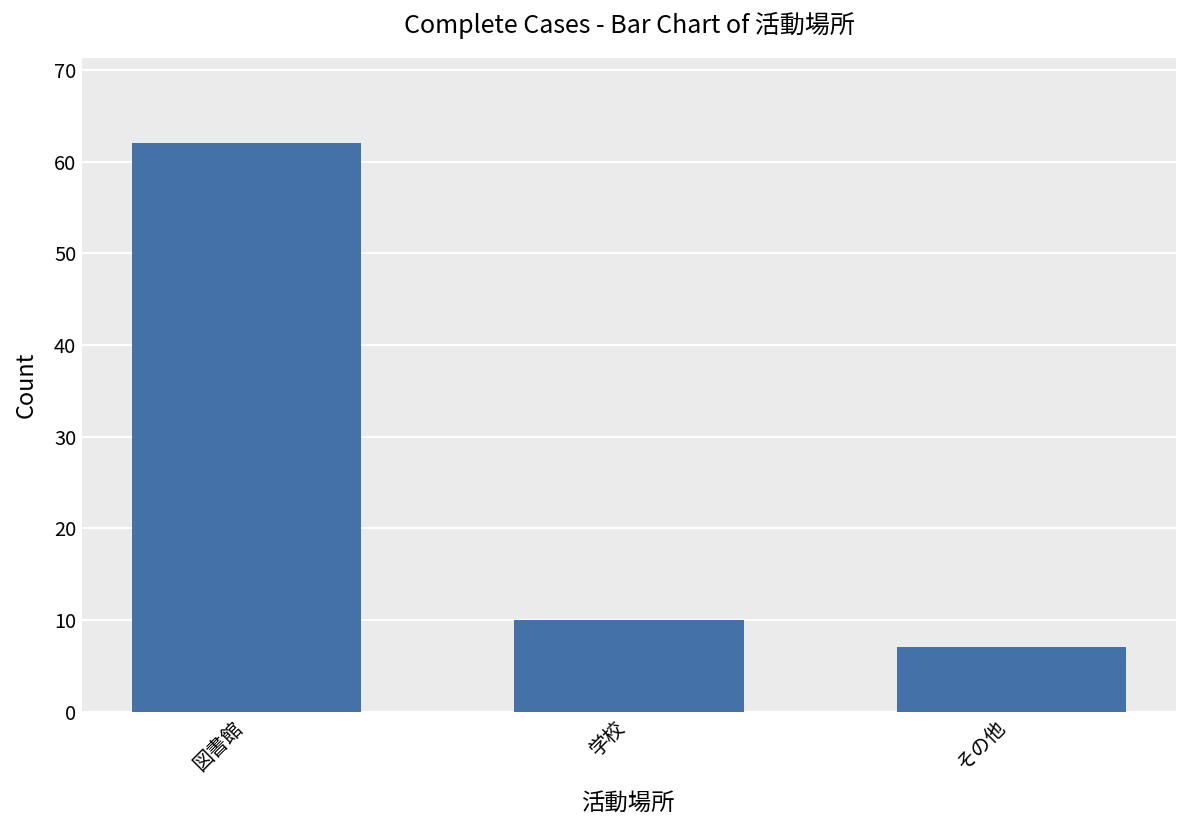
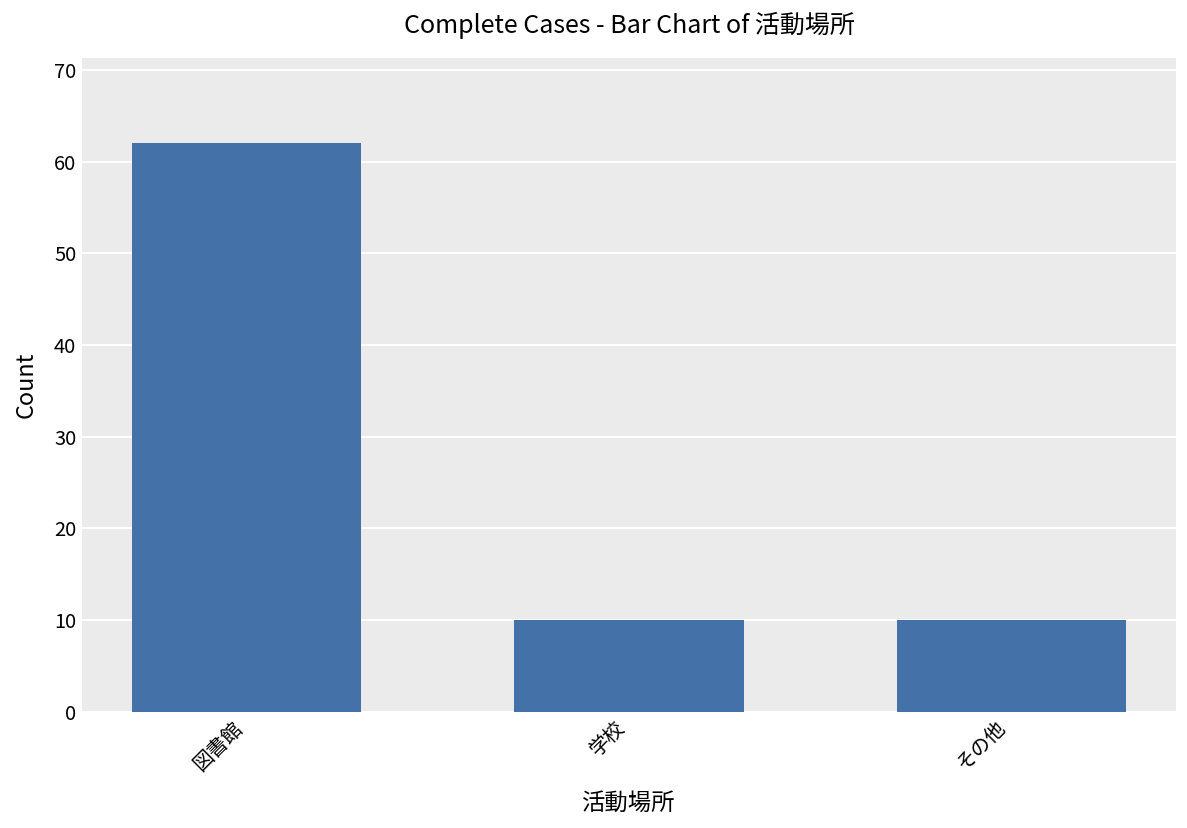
その他: 7 -> 10
